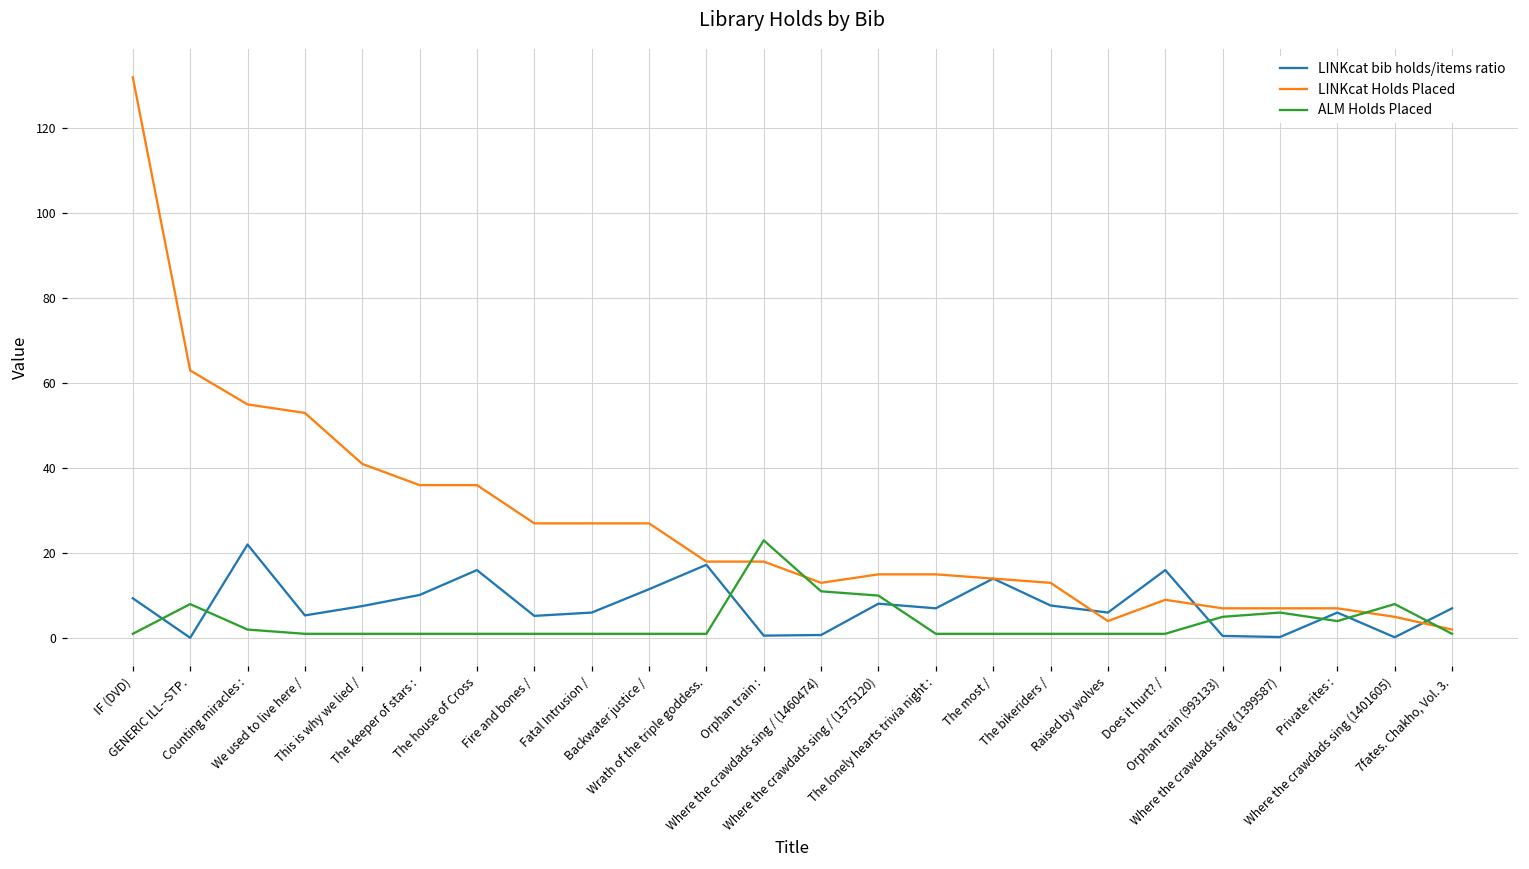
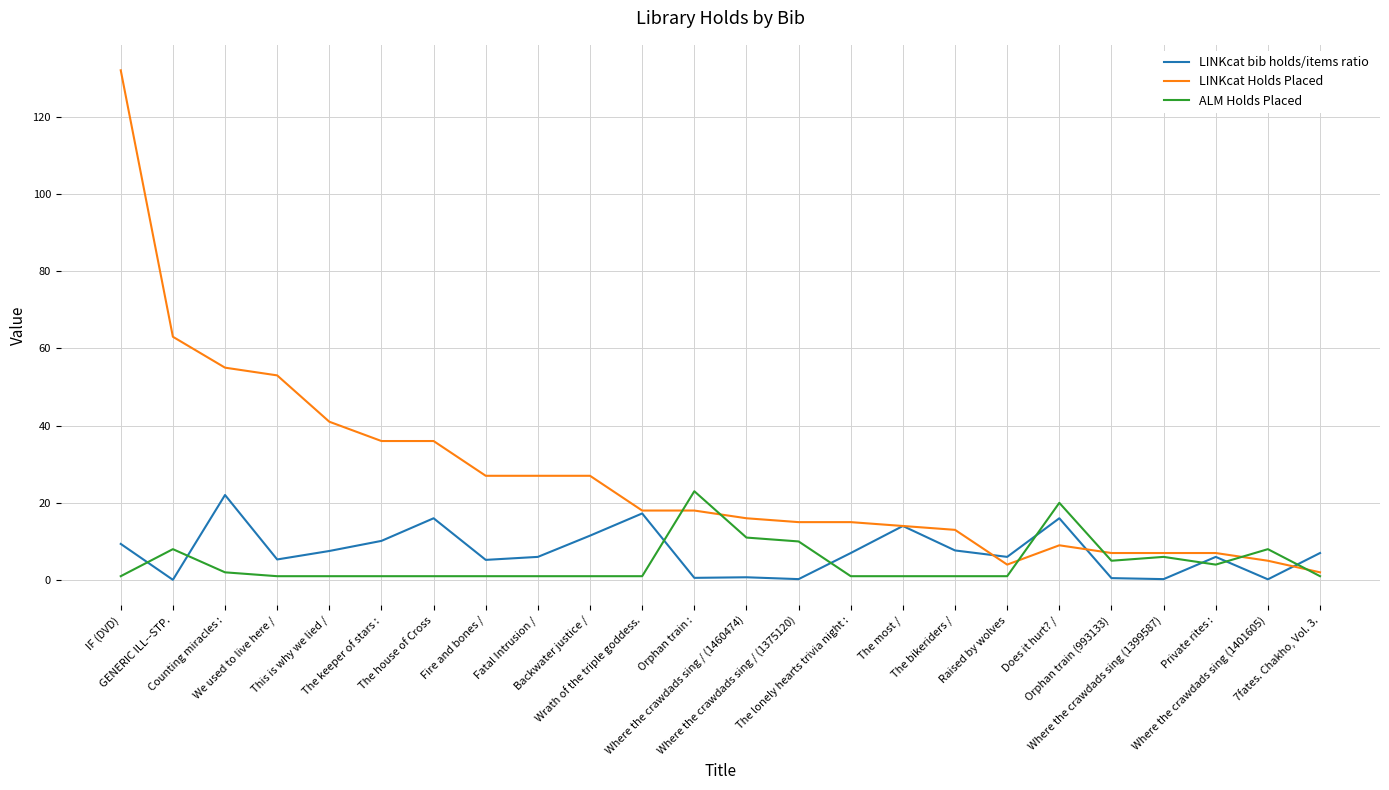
LINKcat Holds Placed, Where the crawdads sing / (1460474): 13 -> 16
LINKcat bib holds/items ratio, Where the crawdads sing / (1375120): 8 -> 0
ALM Holds Placed, Does it hurt? /: 1 -> 20
